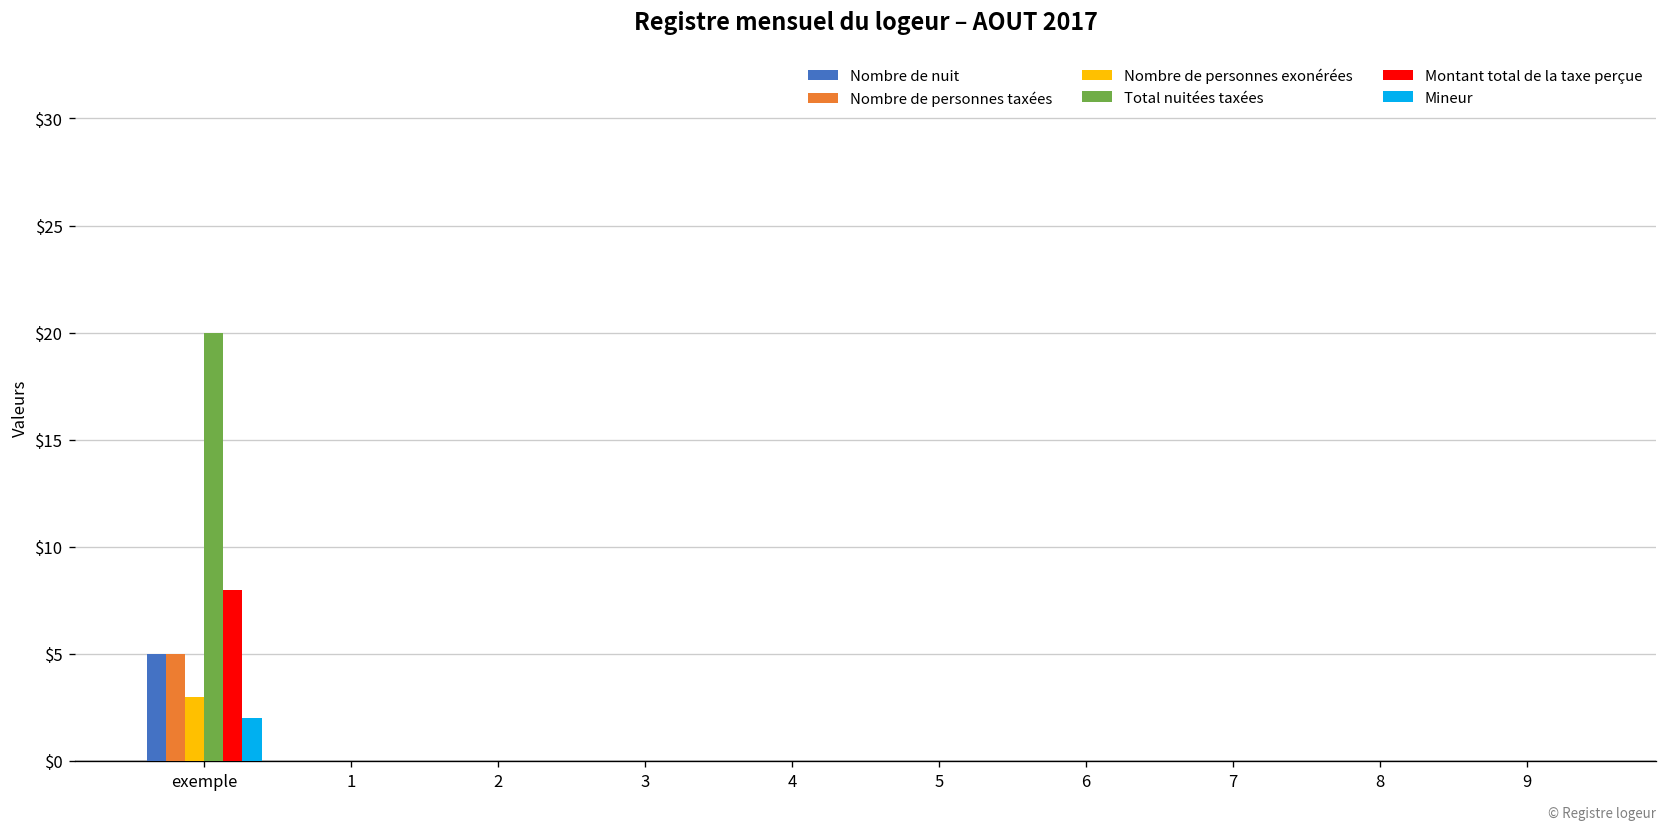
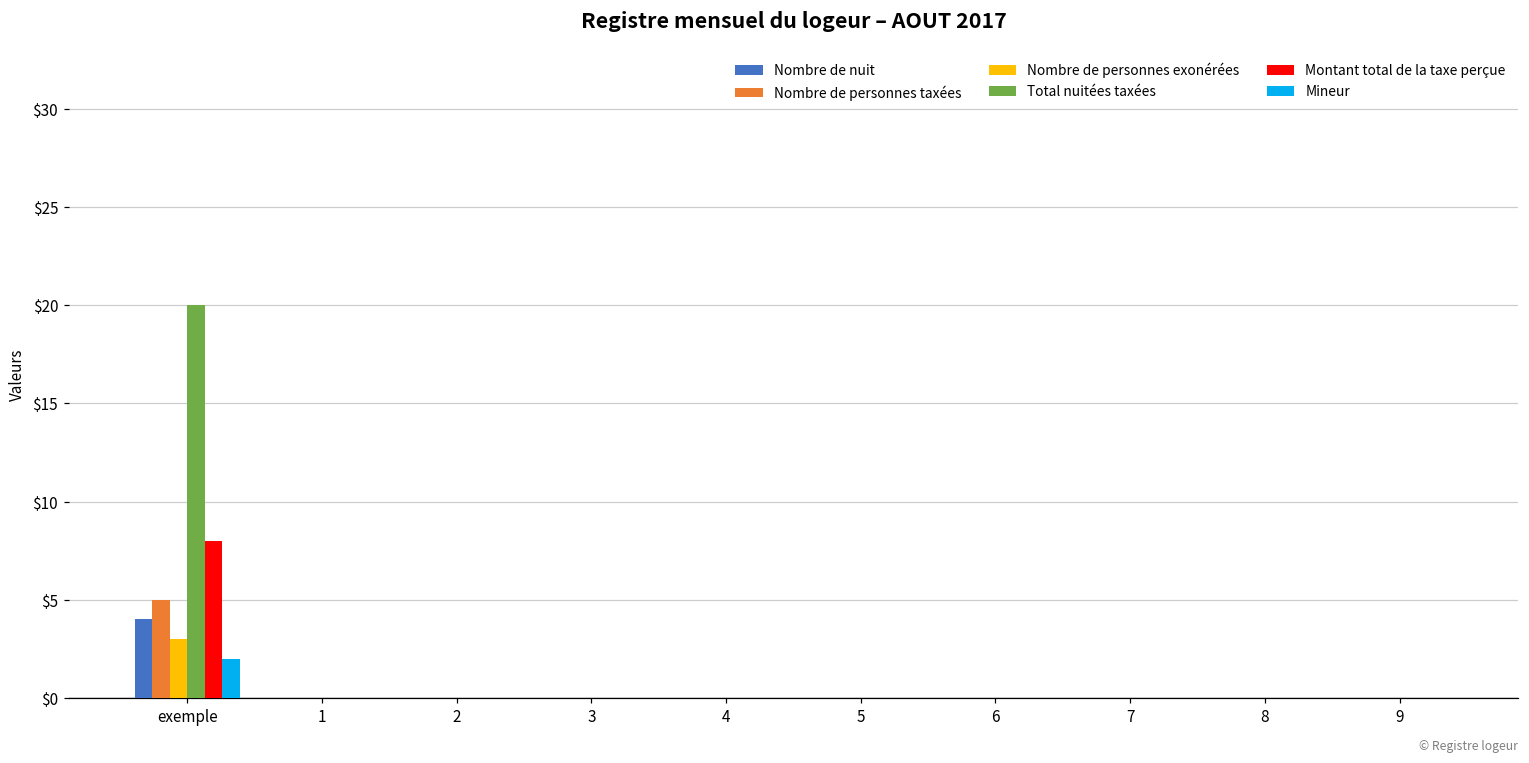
Nombre de nuit, exemple: $5 -> $4
